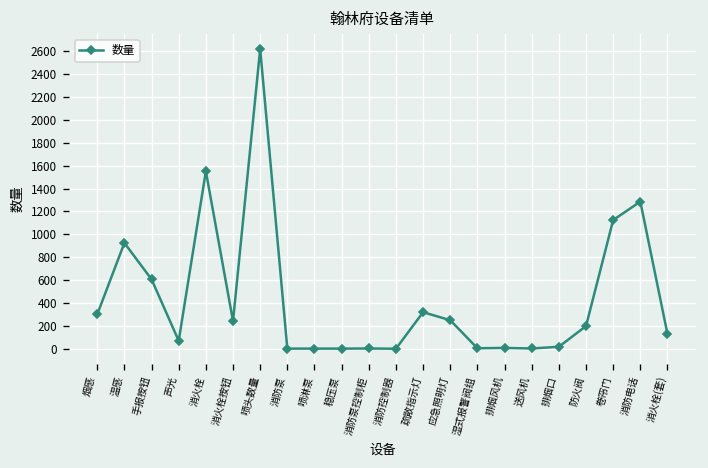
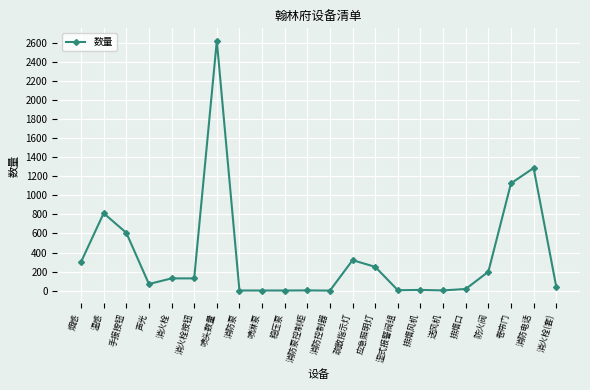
温感: 900 -> 800
消火栓: 1600 -> 100
消火栓按钮: 200 -> 100
消火栓(套): 100 -> 0
